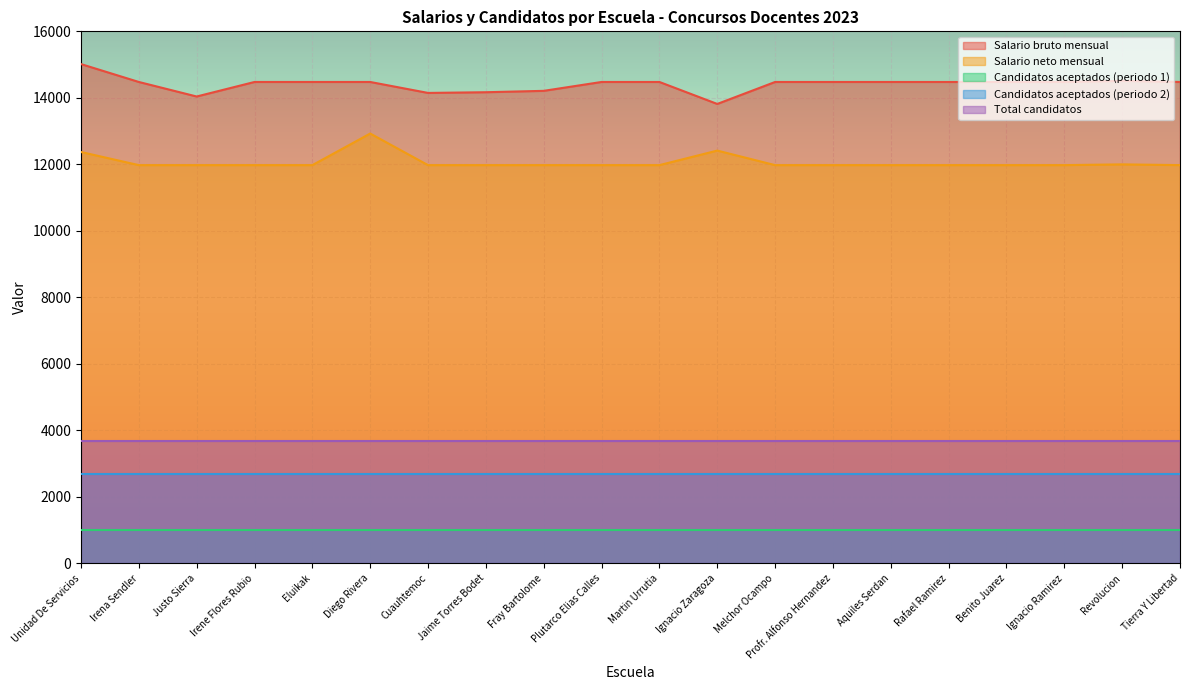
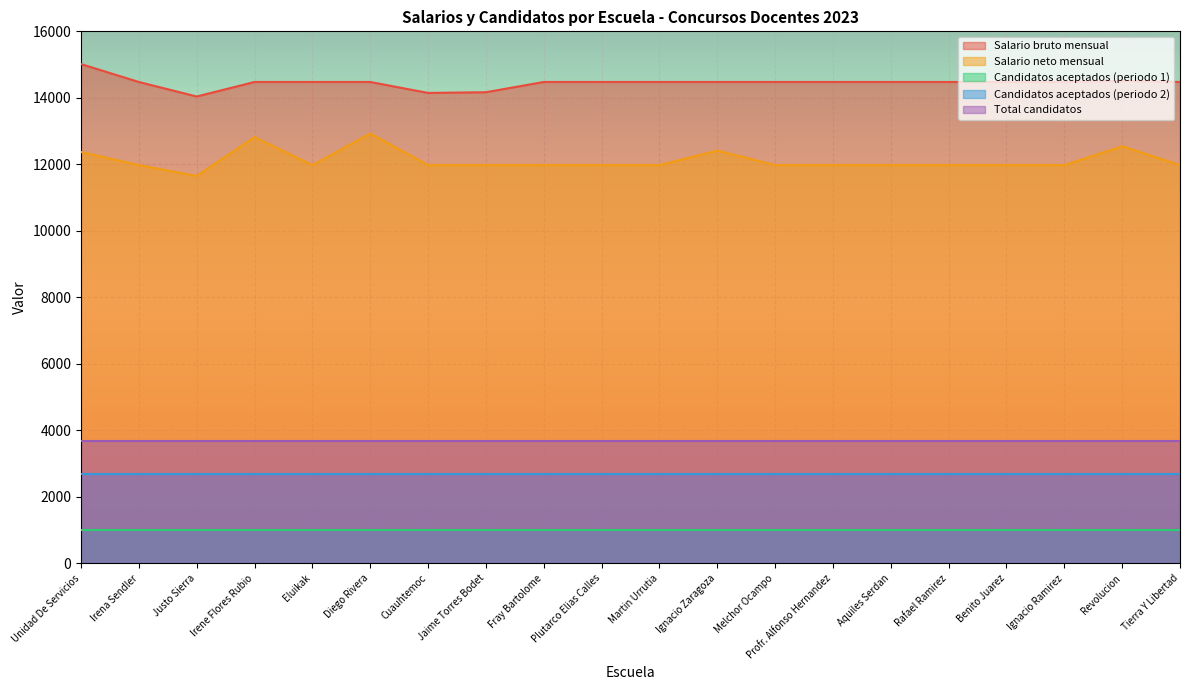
Salario neto mensual, Justo Sierra: 12000 -> 11700
Salario neto mensual, Irene Flores Rubio: 12000 -> 12800
Salario bruto mensual, Fray Bartolome: 14200 -> 14500
Salario bruto mensual, Ignacio Zaragoza: 13800 -> 14500
Salario neto mensual, Revolucion: 12000 -> 12500
